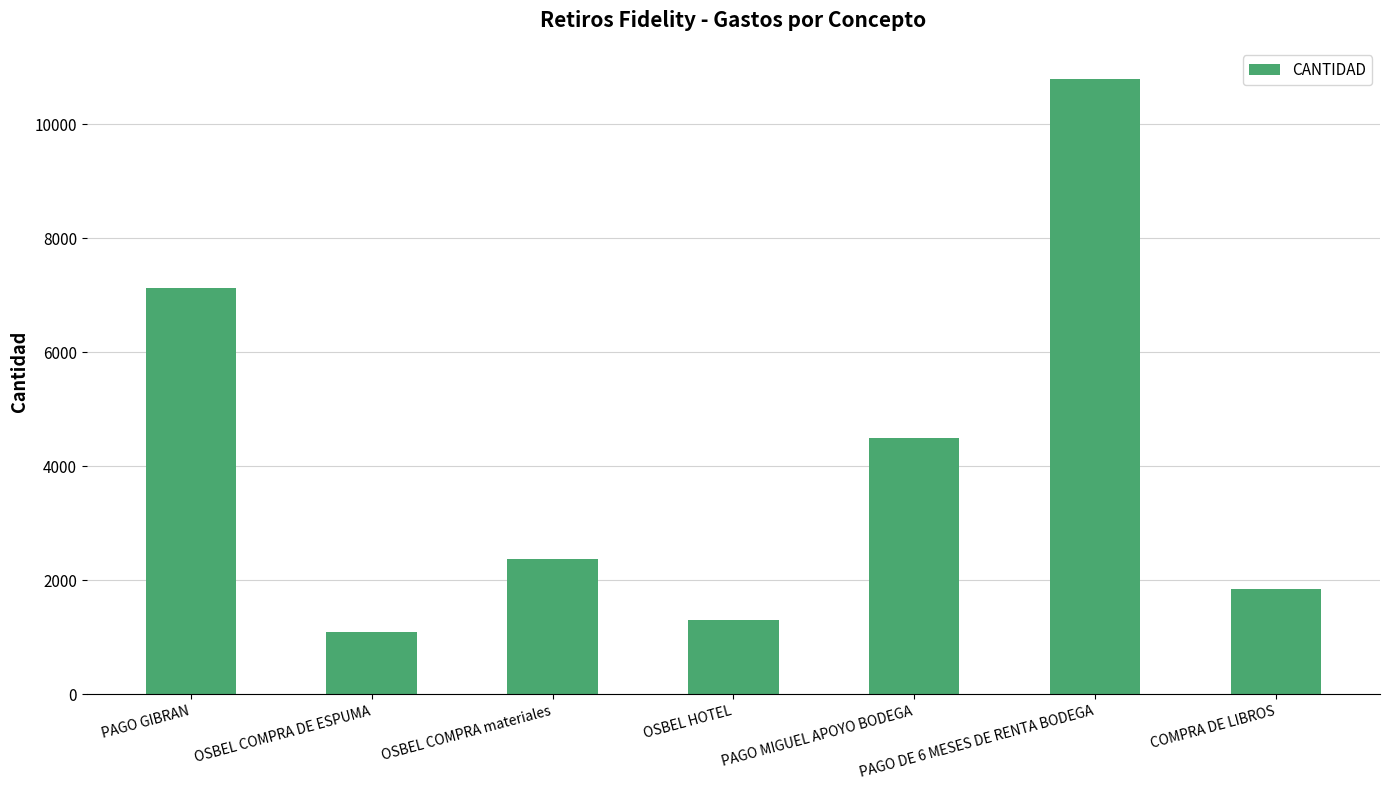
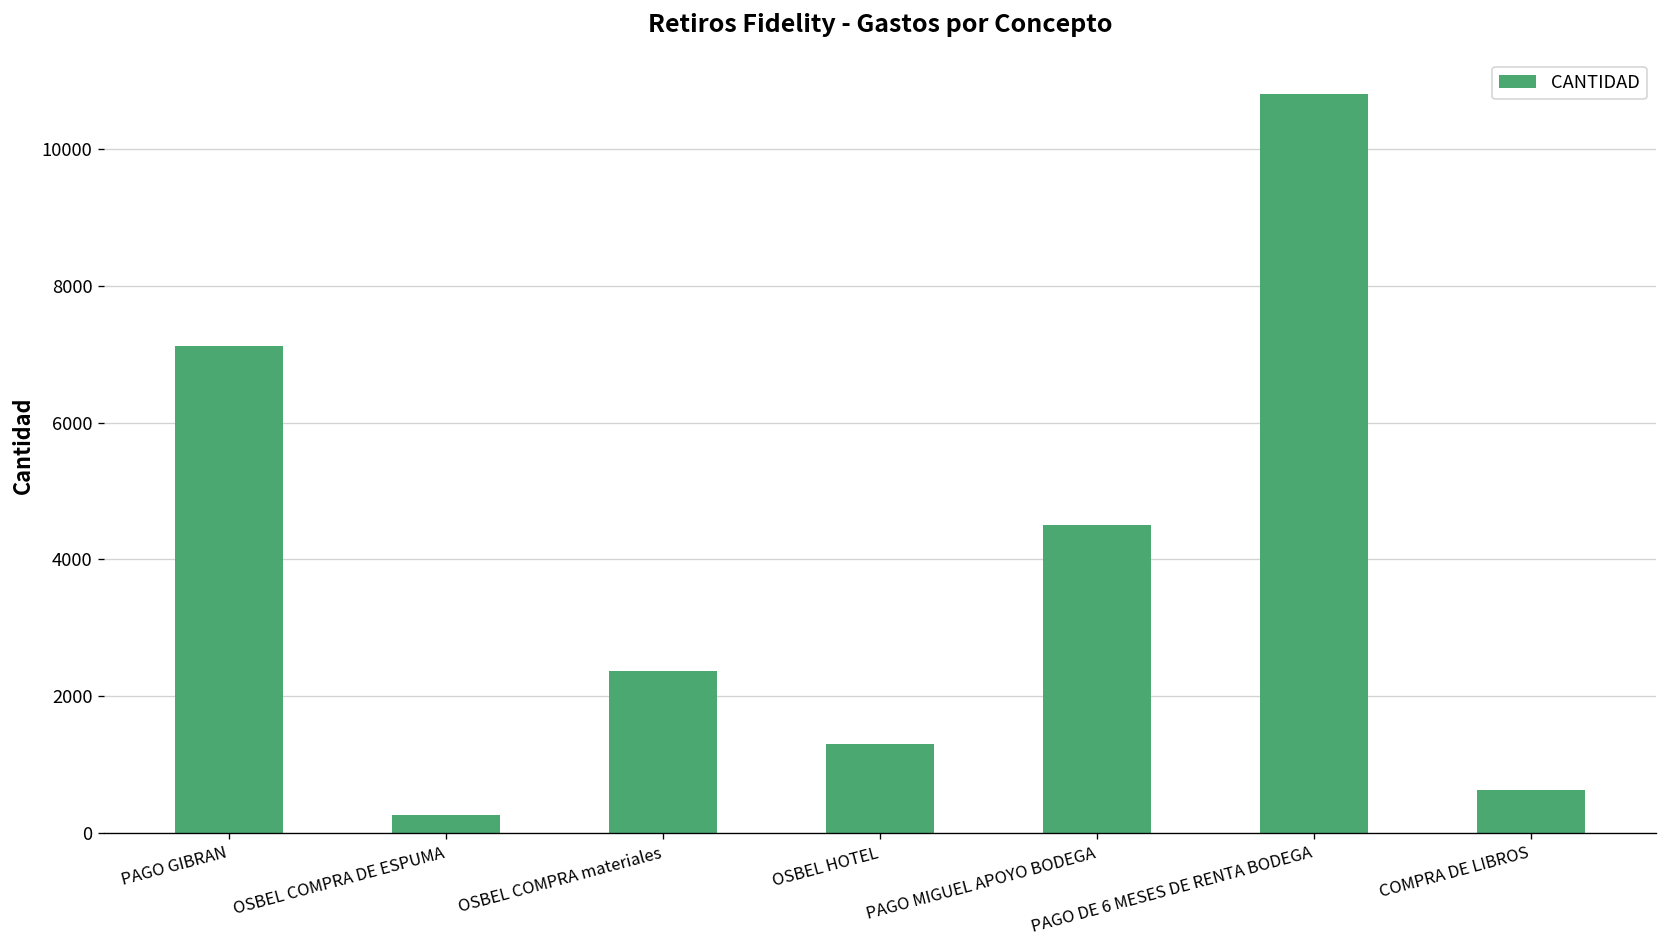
OSBEL COMPRA DE ESPUMA: 1100 -> 300
COMPRA DE LIBROS: 1800 -> 600
